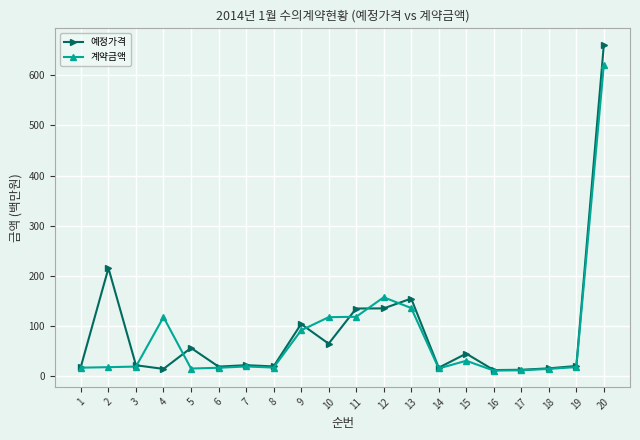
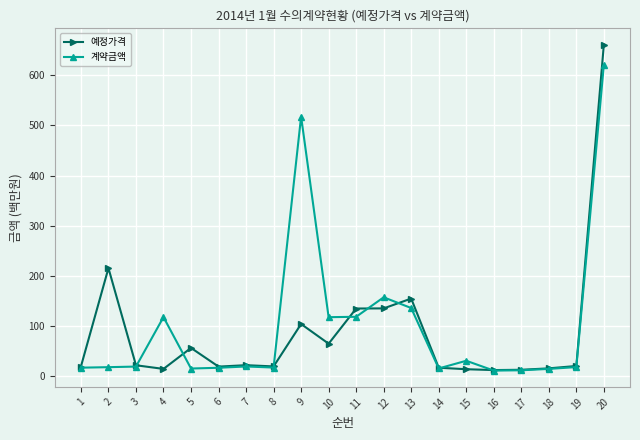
계약금액, 9: 90 -> 520
예정가격, 15: 40 -> 10
